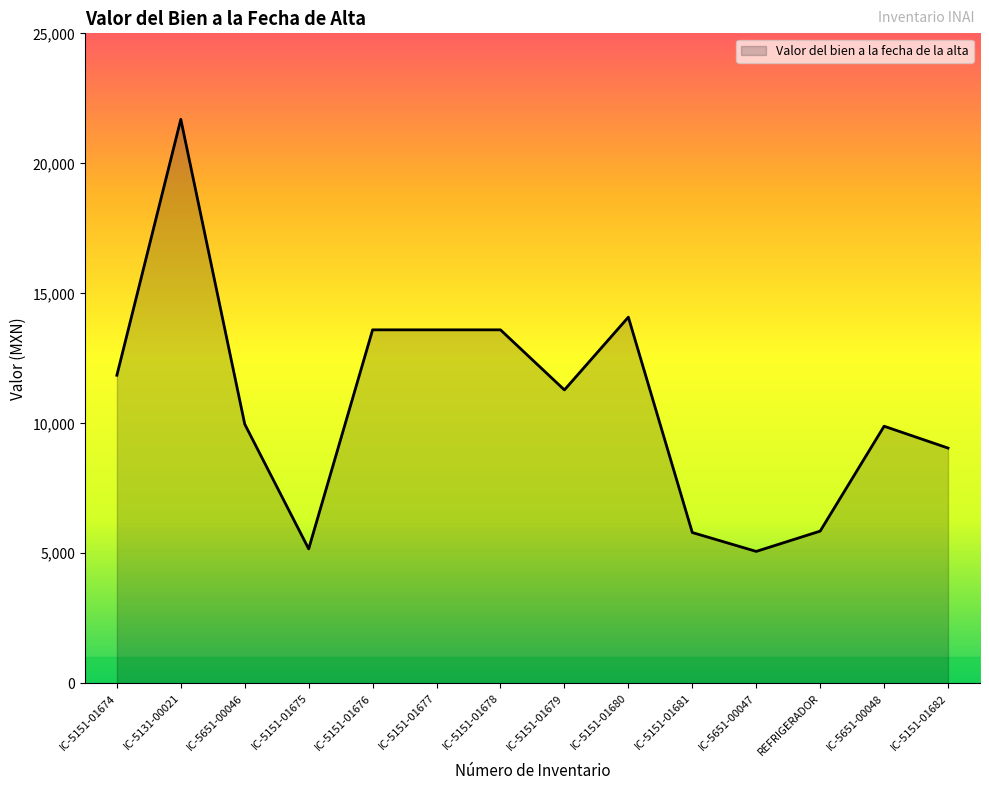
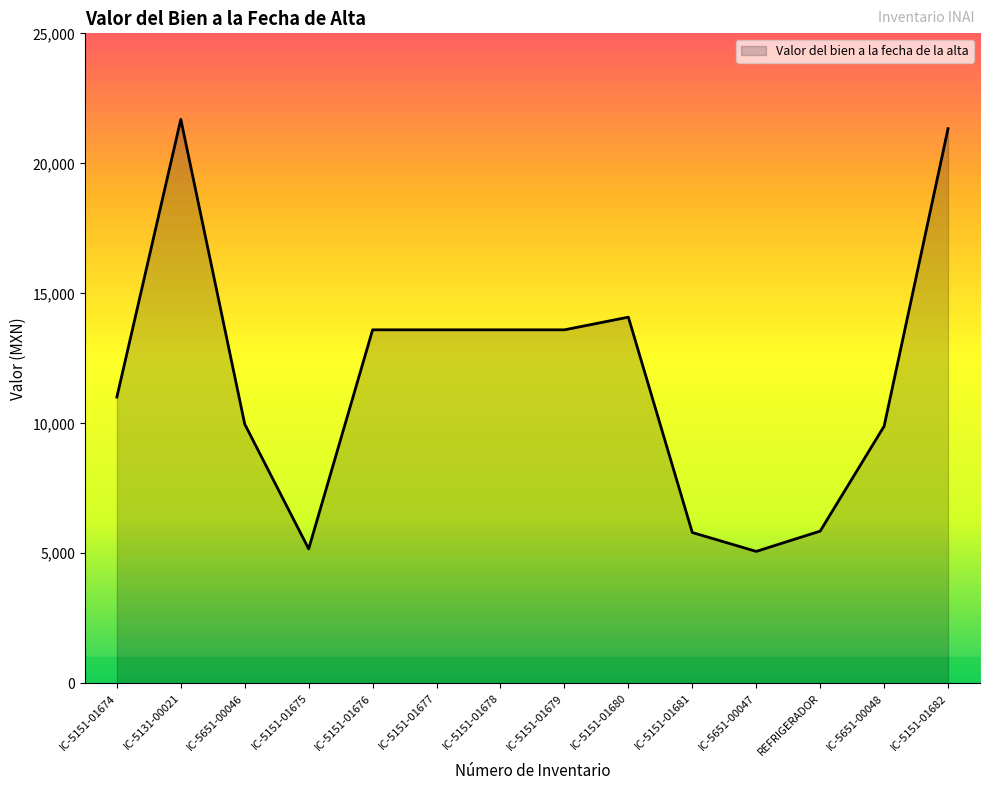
IC-5151-01674: 11,800 -> 11,000
IC-5151-01679: 11,300 -> 13,600
IC-5151-01682: 9,000 -> 21,300
